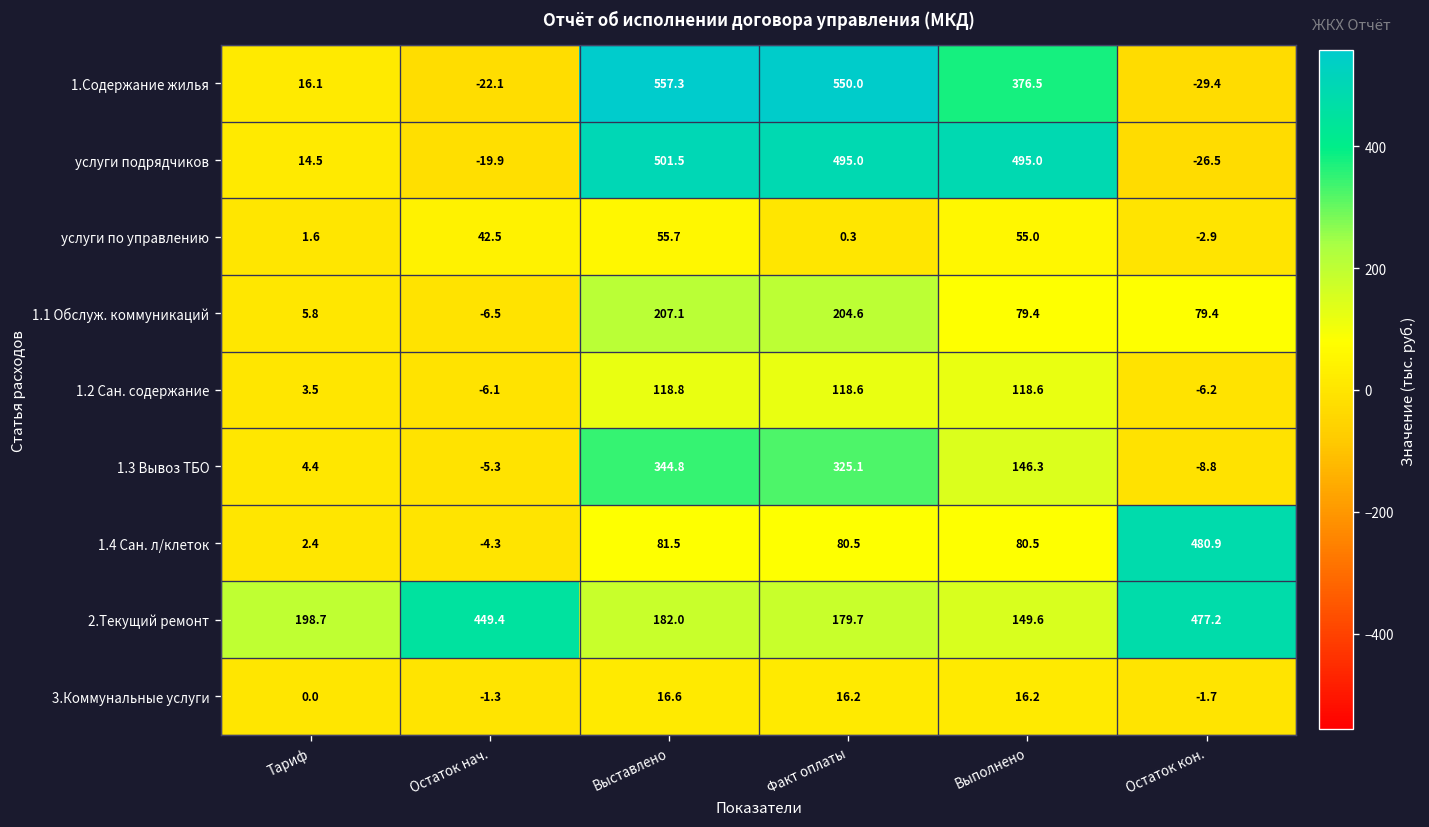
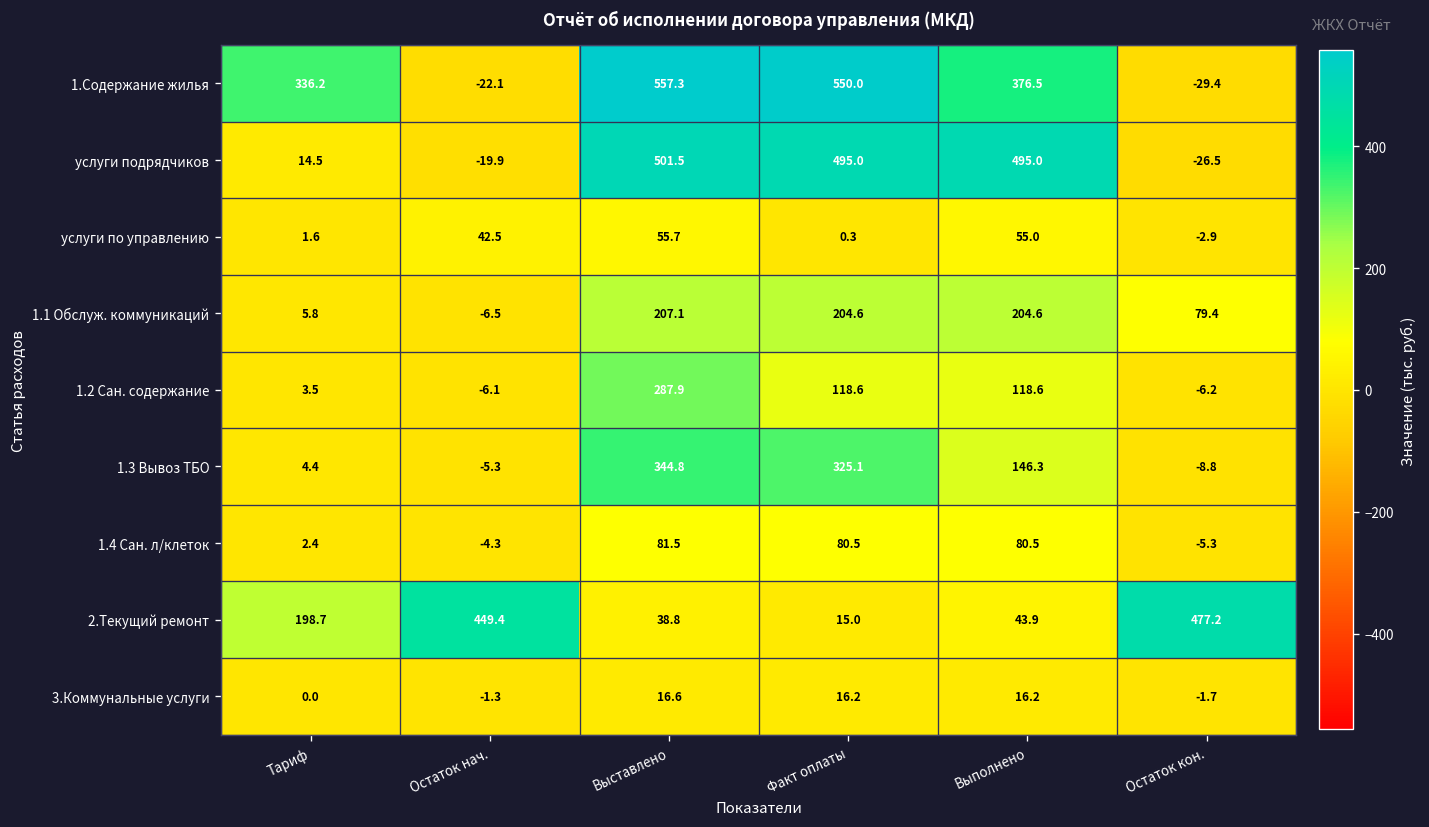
1.Содержание жилья, Тариф: 16.1 -> 336.2
1.1 Обслуж. коммуникаций, Выполнено: 79.4 -> 204.6
1.2 Сан. содержание, Выставлено: 118.8 -> 287.9
1.4 Сан. л/клеток, Остаток кон.: 480.9 -> -5.3
2.Текущий ремонт, Выставлено: 182.0 -> 38.8
2.Текущий ремонт, Факт оплаты: 179.7 -> 15.0
2.Текущий ремонт, Выполнено: 149.6 -> 43.9
